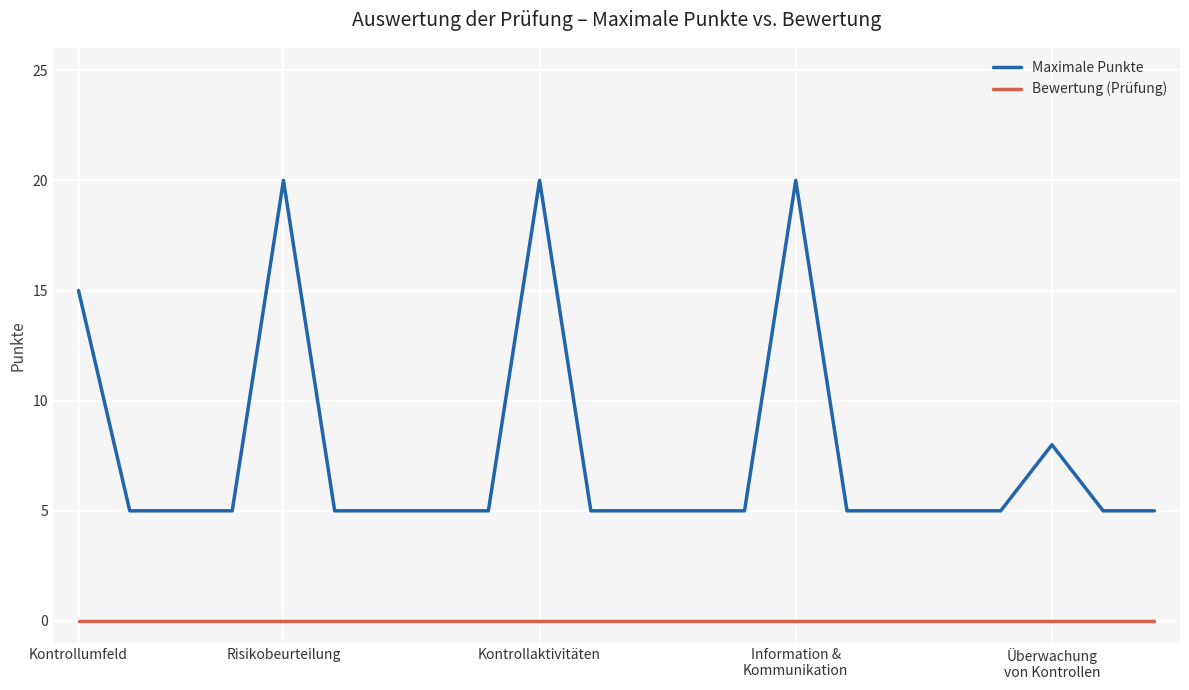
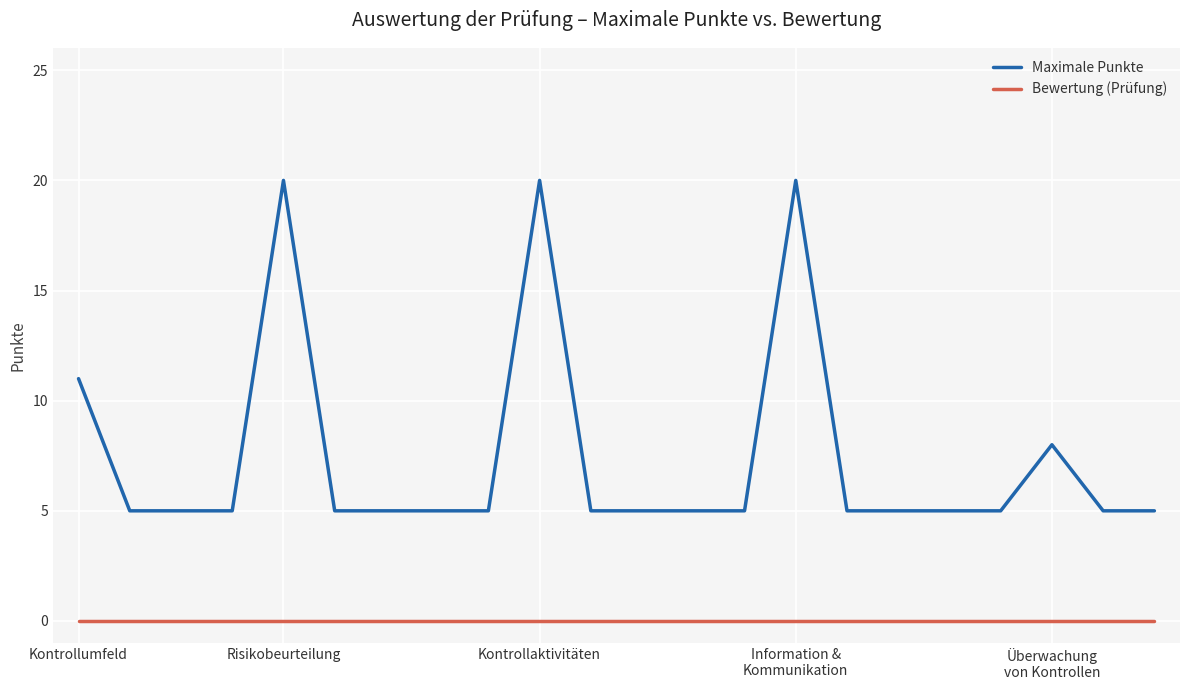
Maximale Punkte, Kontrollumfeld: 15 -> 11
